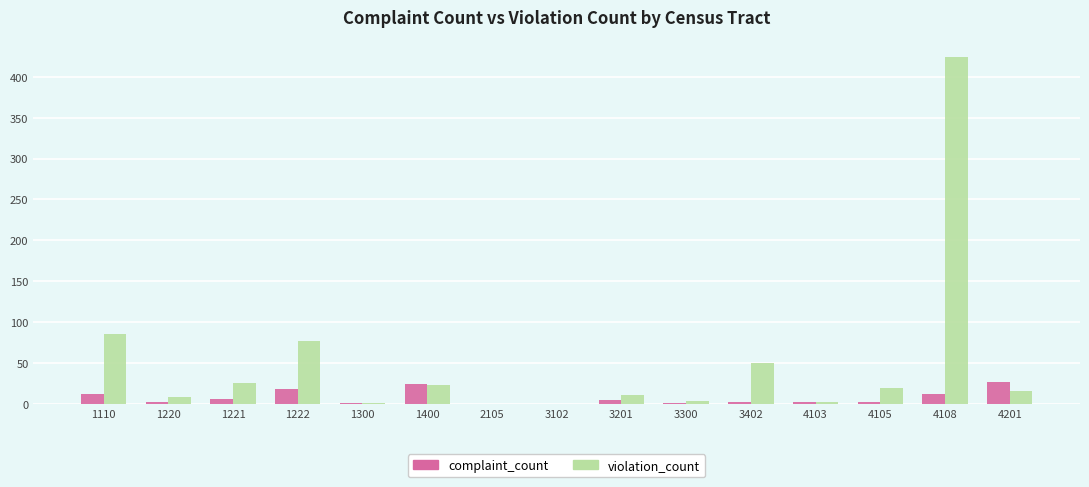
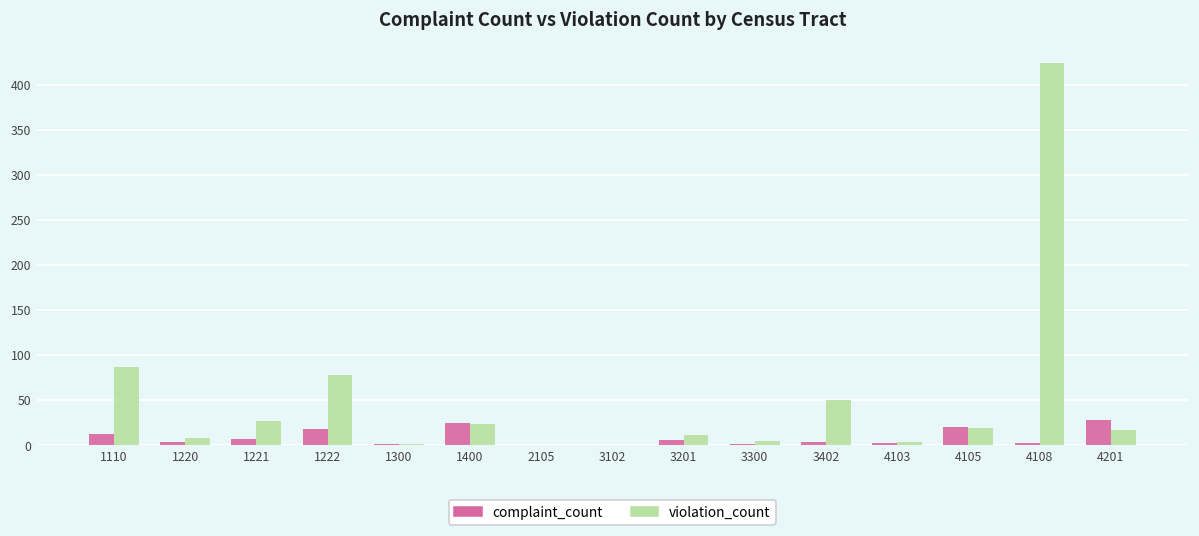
complaint_count, 4105: 0 -> 20
complaint_count, 4108: 10 -> 0
